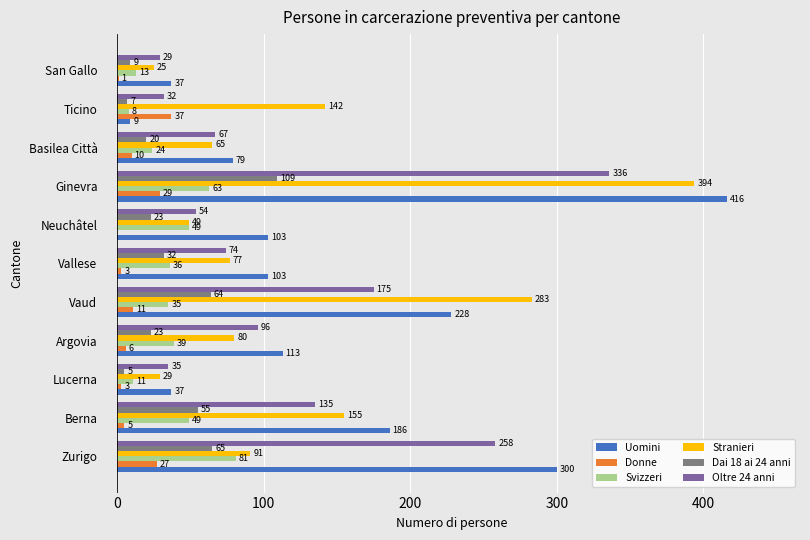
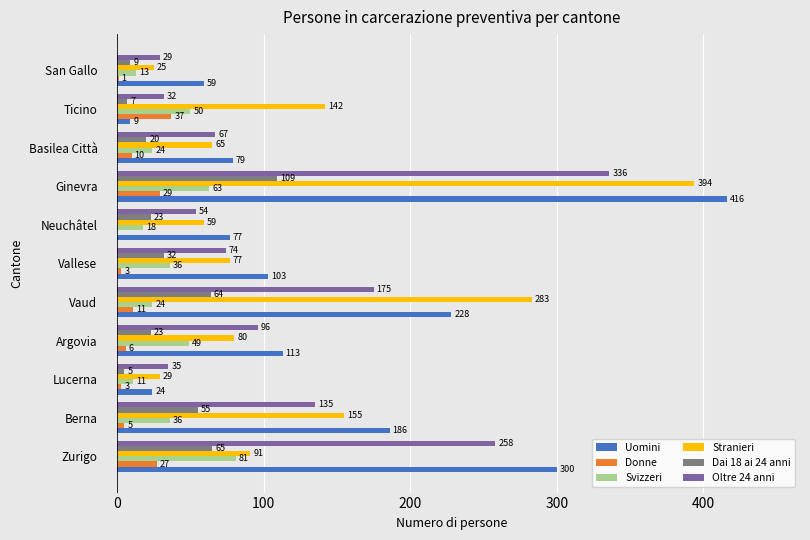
Uomini, San Gallo: 37 -> 59
Svizzeri, Ticino: 8 -> 50
Stranieri, Neuchâtel: 49 -> 59
Svizzeri, Neuchâtel: 49 -> 18
Uomini, Neuchâtel: 103 -> 77
Svizzeri, Vaud: 35 -> 24
Svizzeri, Argovia: 39 -> 49
Uomini, Lucerna: 37 -> 24
Svizzeri, Berna: 49 -> 36
